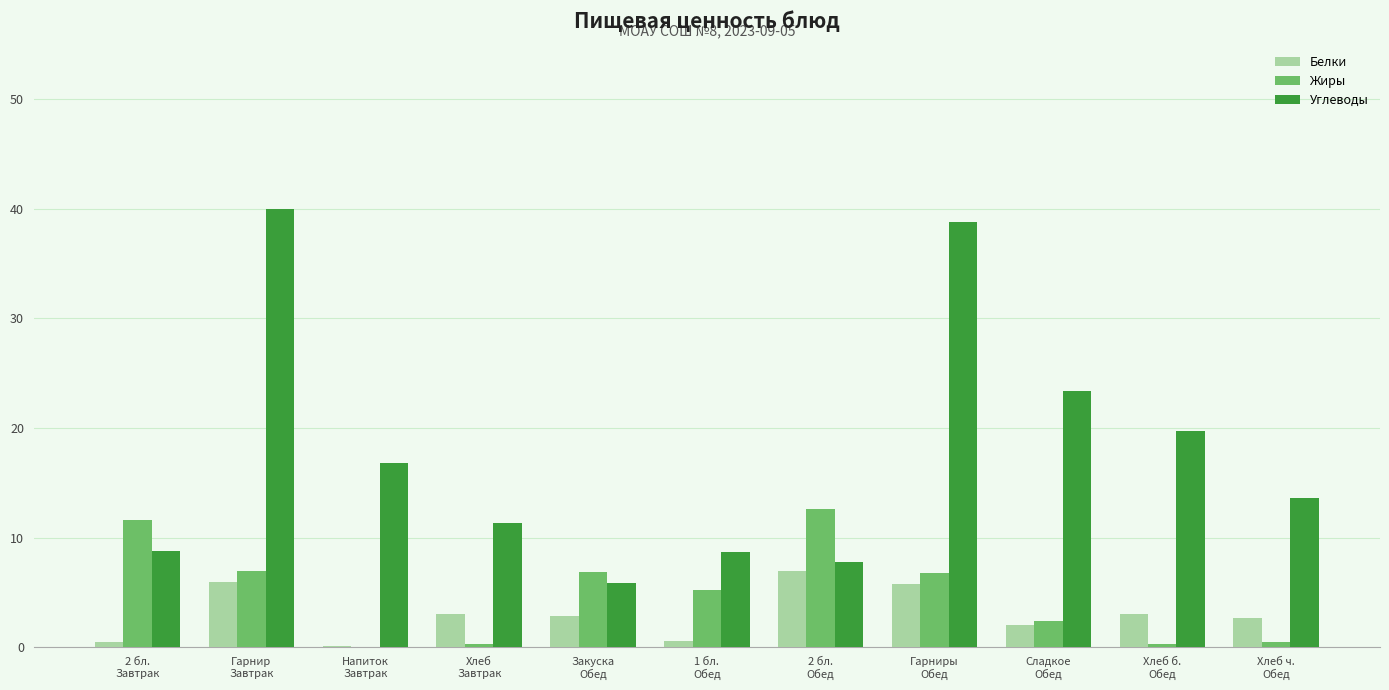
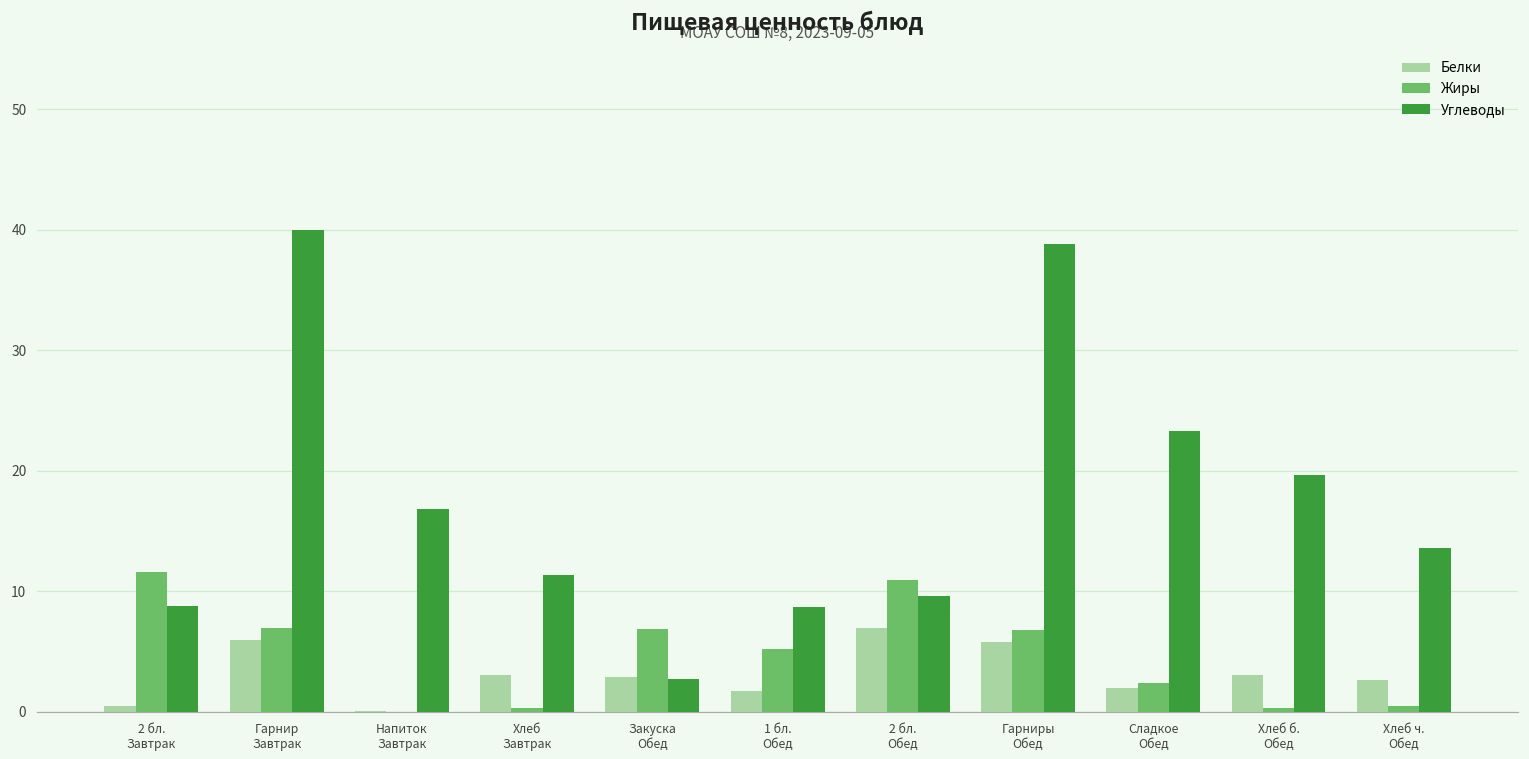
Углеводы, Закуска Обед: 5.9 -> 2.8
Белки, 1 бл. Обед: 0.6 -> 1.7
Жиры, 2 бл. Обед: 12.7 -> 10.9
Углеводы, 2 бл. Обед: 7.7 -> 9.6
